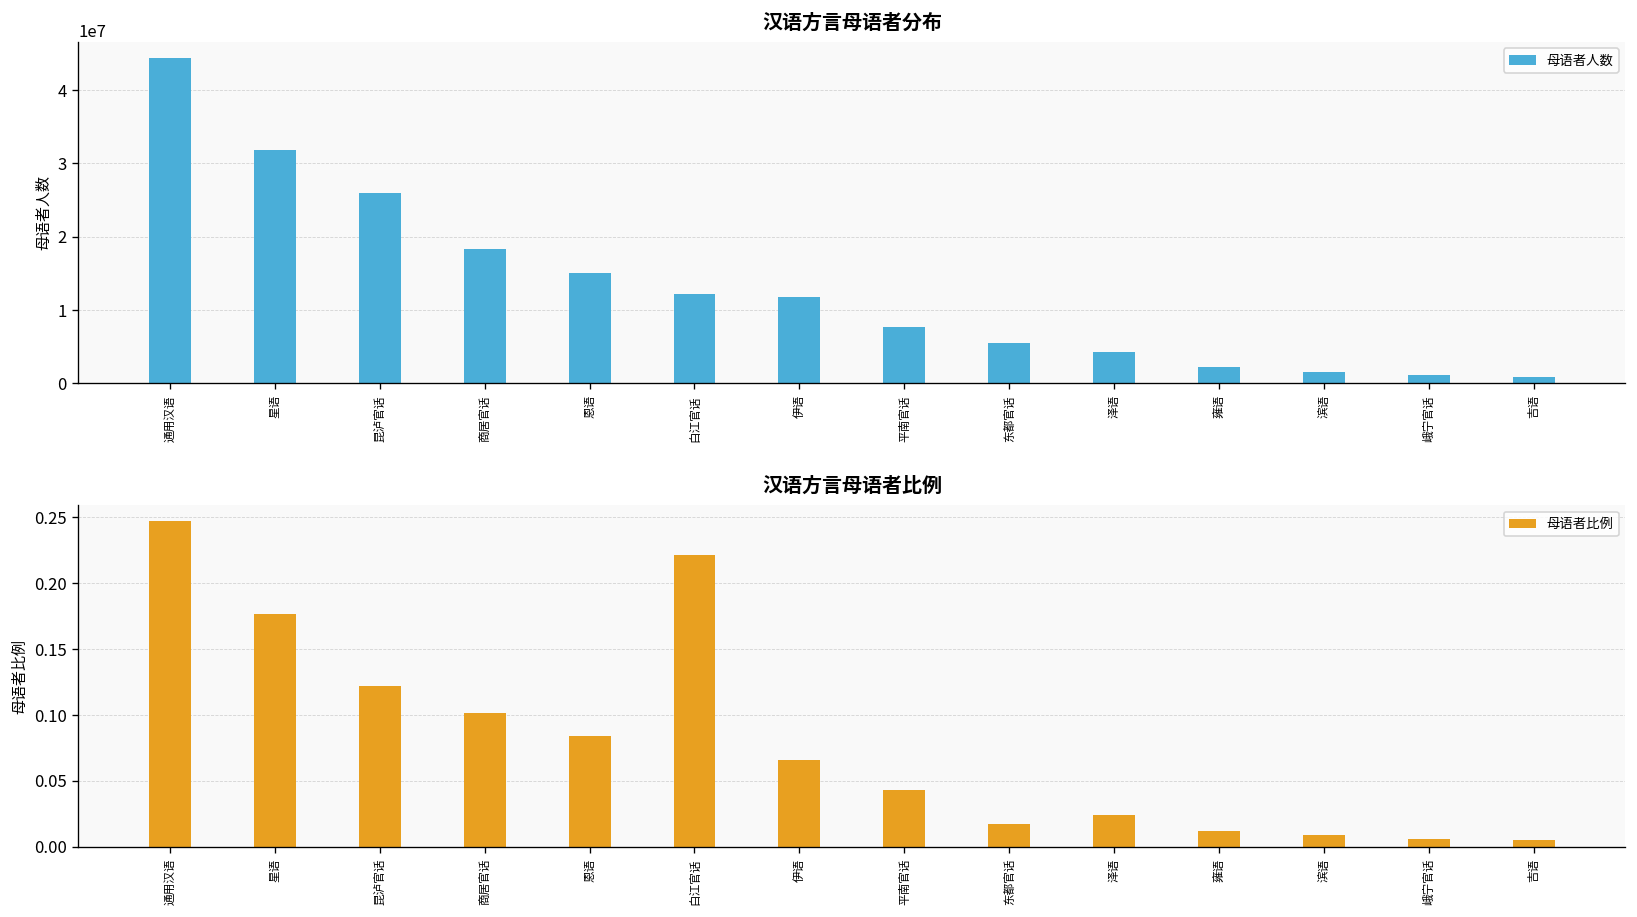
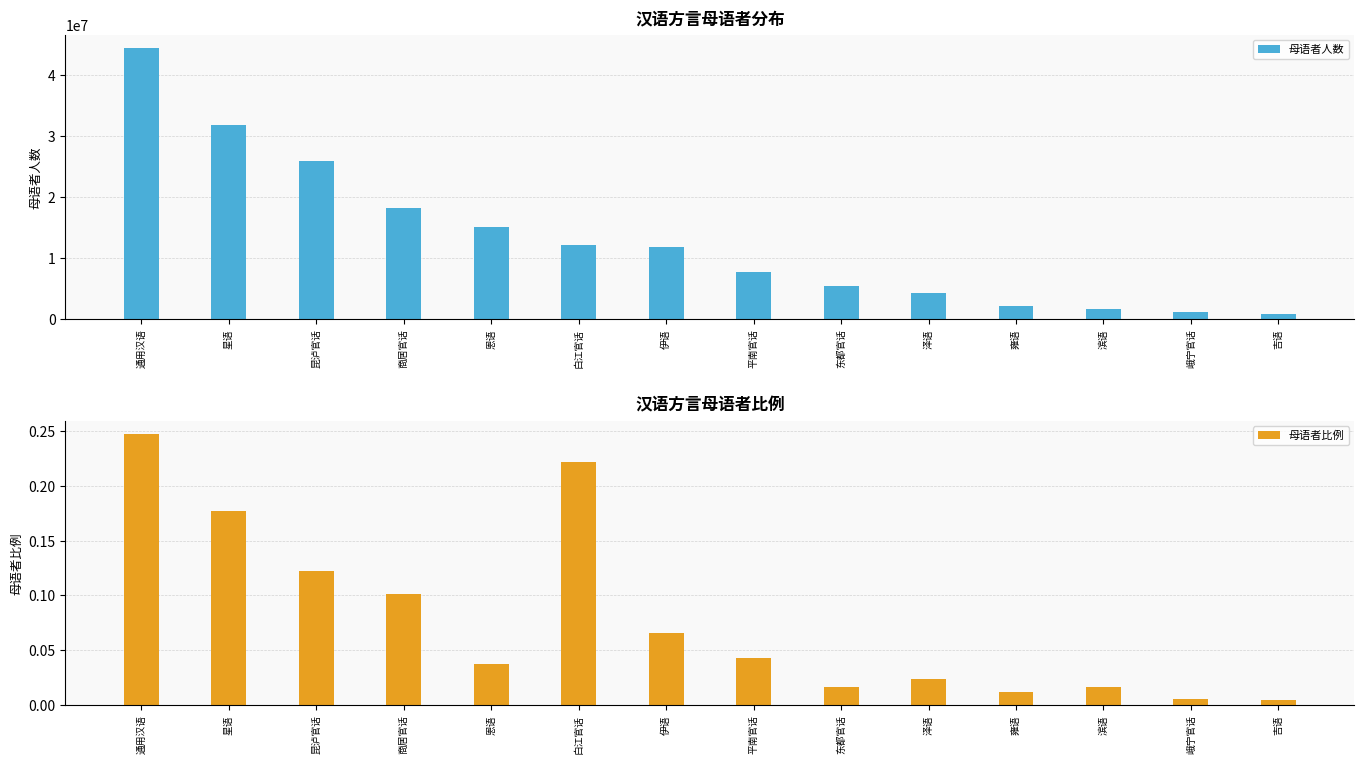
汉语方言母语者比例, 恩语: 0.084 -> 0.038
汉语方言母语者比例, 滨语: 0.009 -> 0.017
